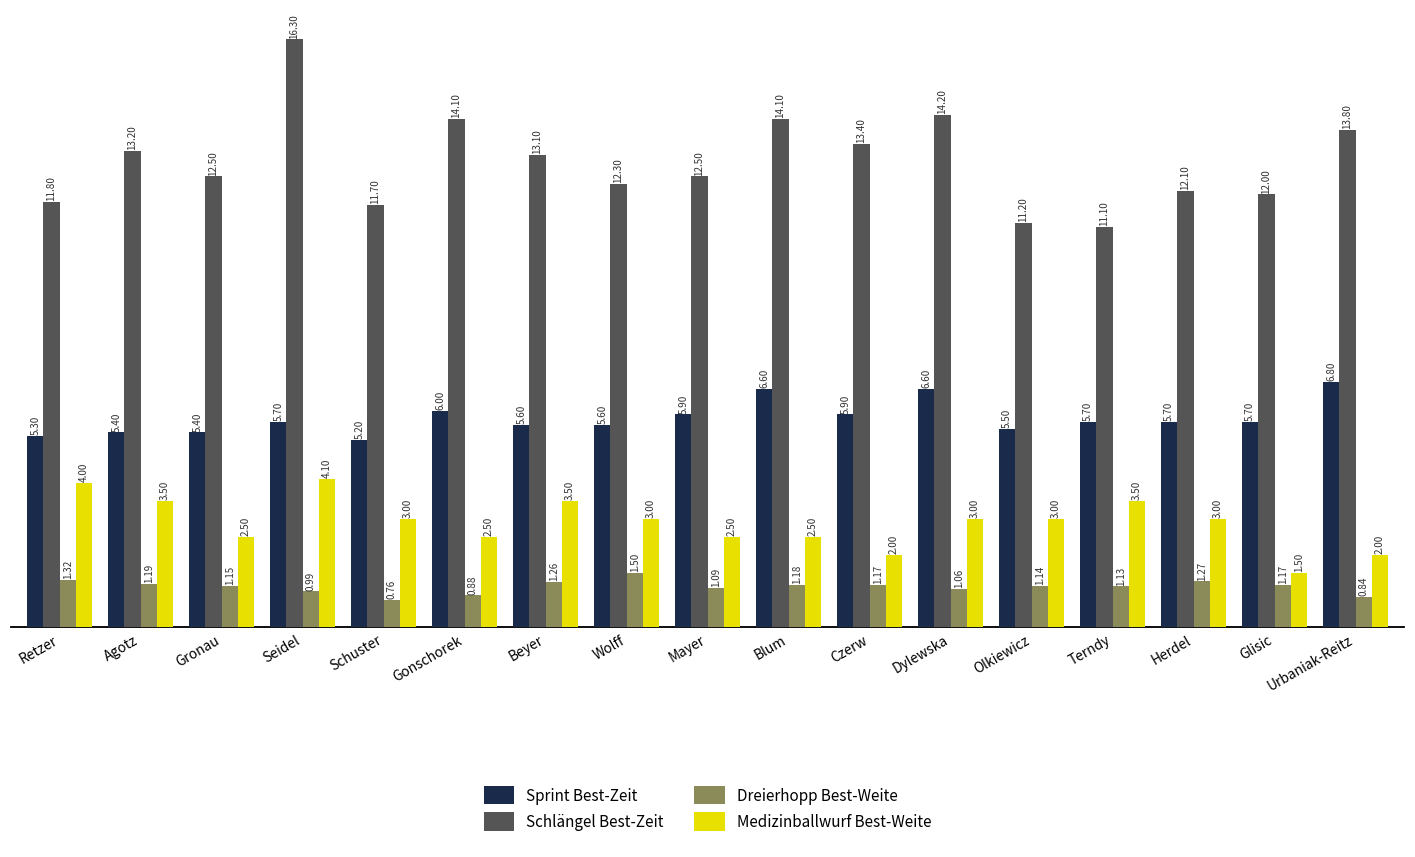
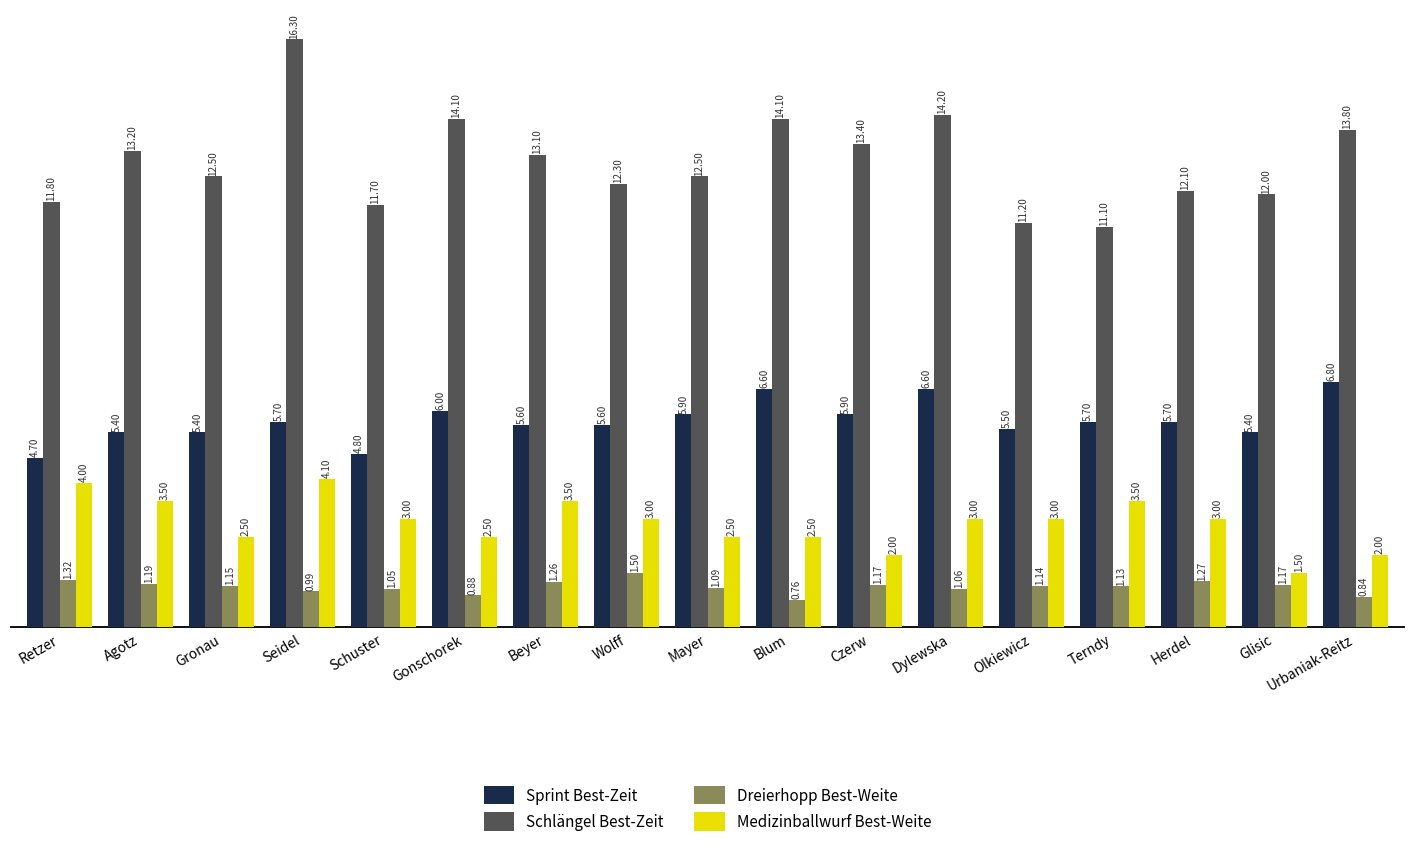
Sprint Best-Zeit, Retzer: 5.30 -> 4.70
Sprint Best-Zeit, Schuster: 5.20 -> 4.80
Dreierhopp Best-Weite, Schuster: 0.76 -> 1.05
Dreierhopp Best-Weite, Blum: 1.18 -> 0.76
Sprint Best-Zeit, Glisic: 5.70 -> 5.40
